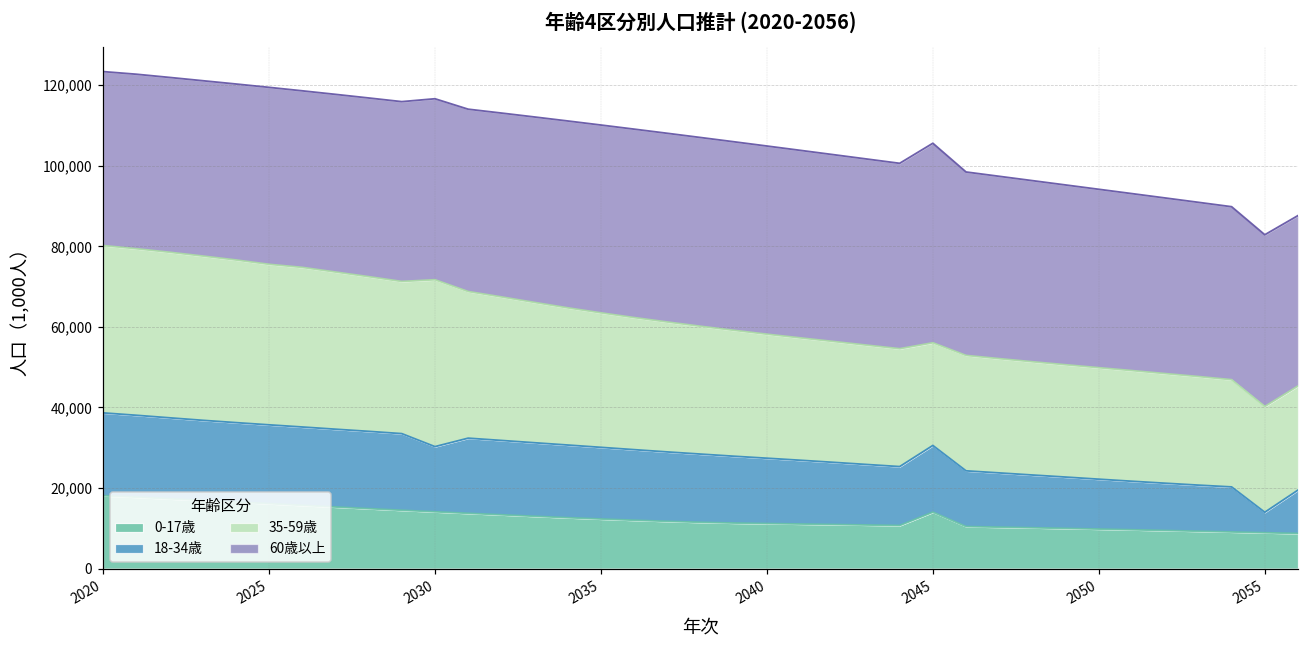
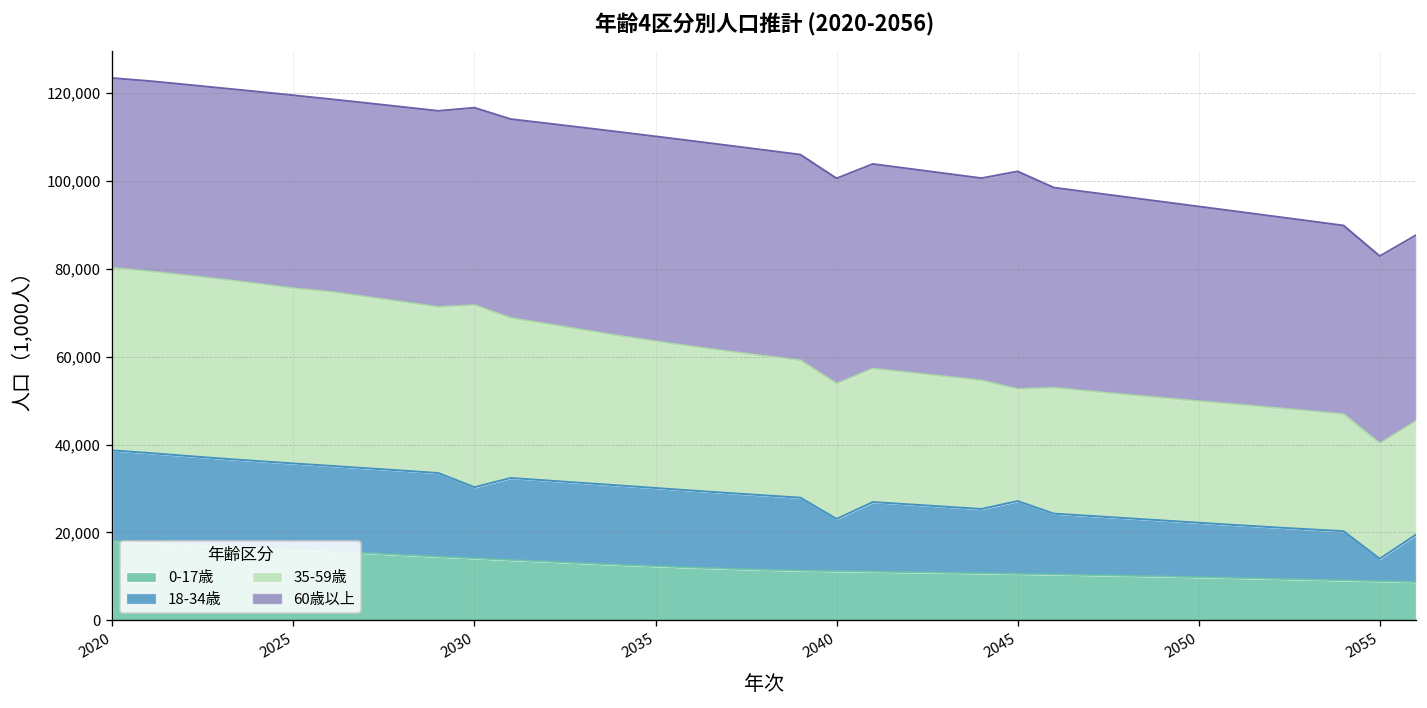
18-34歳, 2040: 16,000 -> 12,000
0-17歳, 2045: 14,000 -> 11,000
